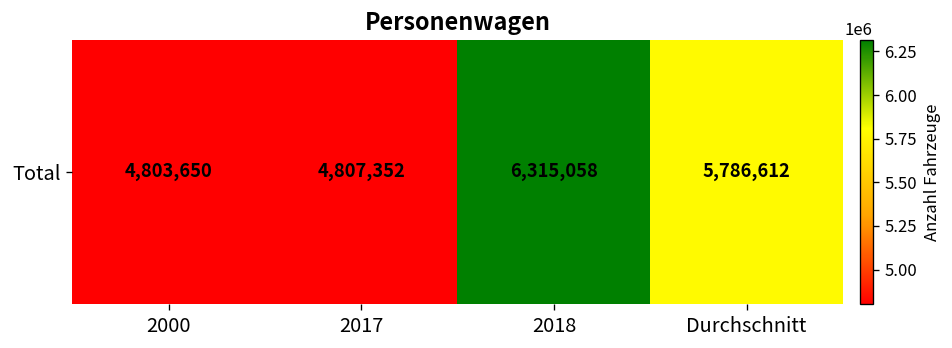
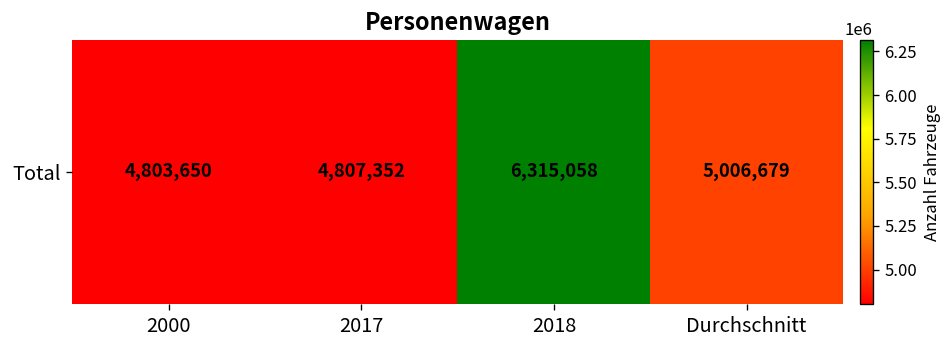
Total, Durchschnitt: 5,786,612 -> 5,006,679
